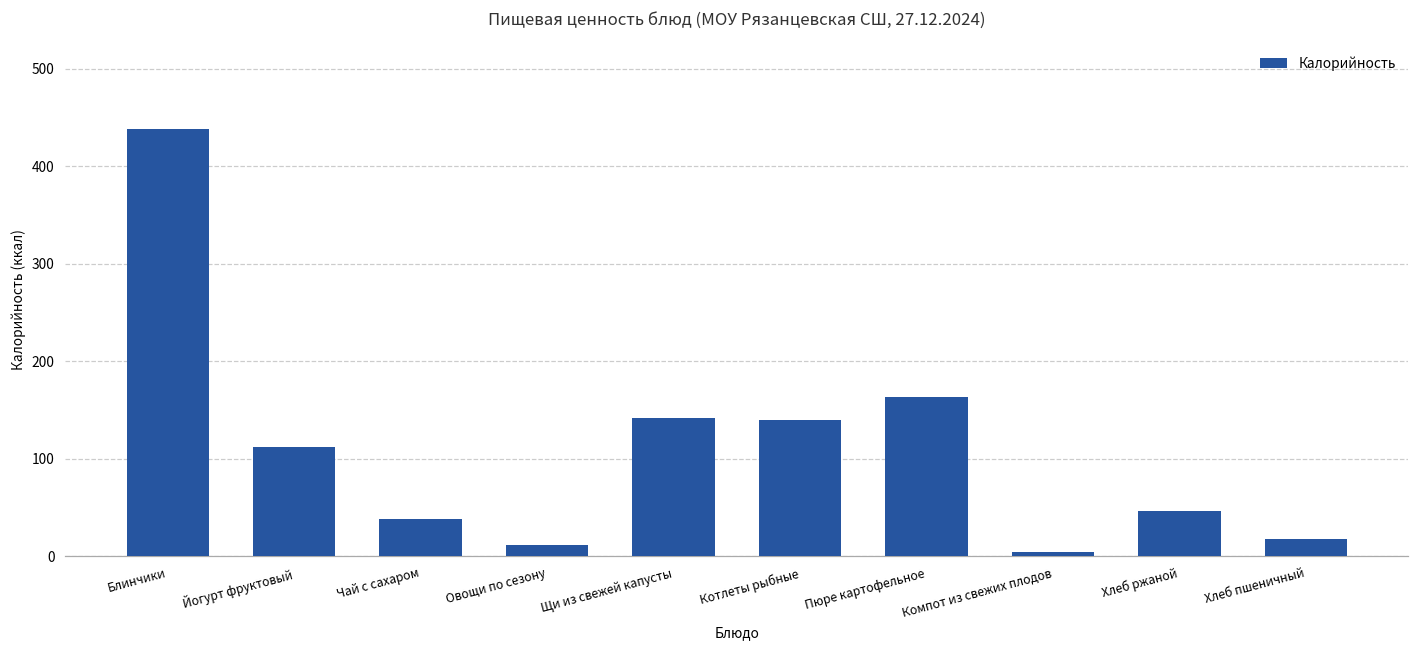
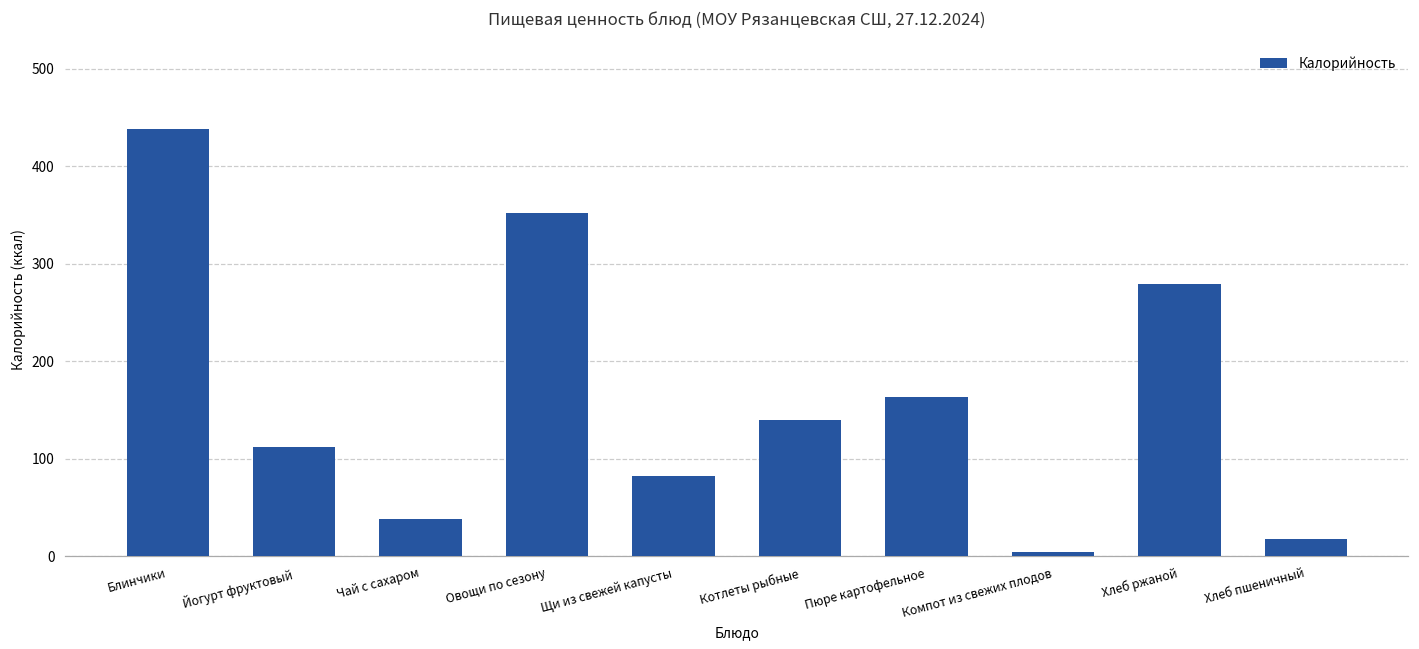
Овощи по сезону: 10 -> 350
Щи из свежей капусты: 140 -> 80
Хлеб ржаной: 50 -> 280
